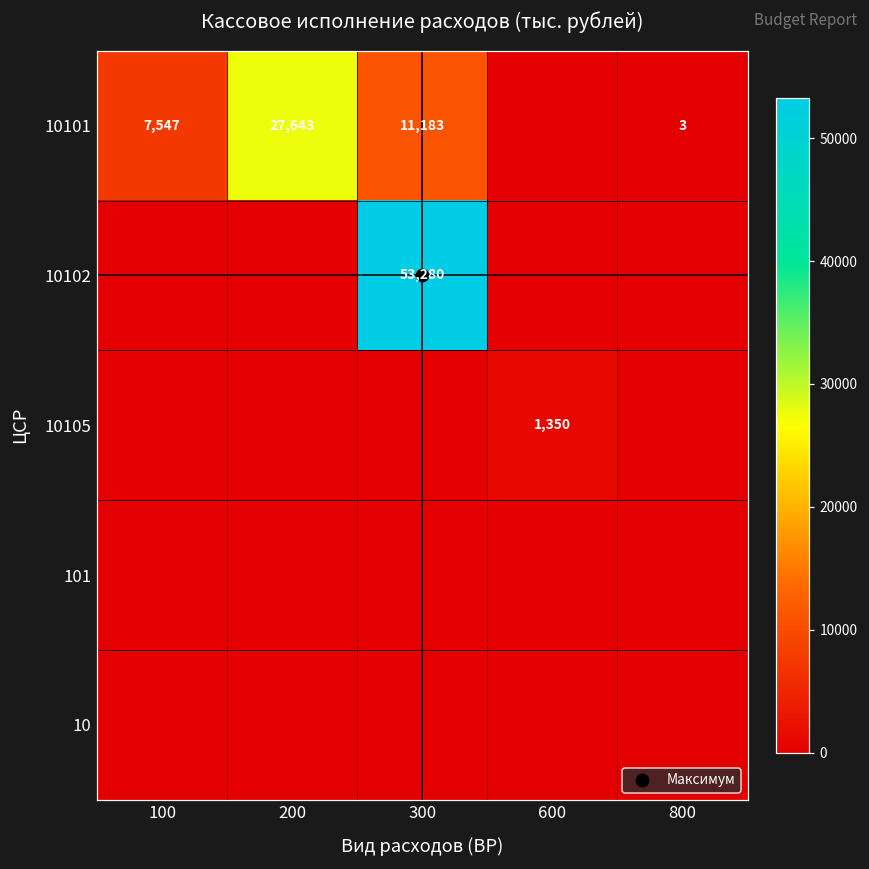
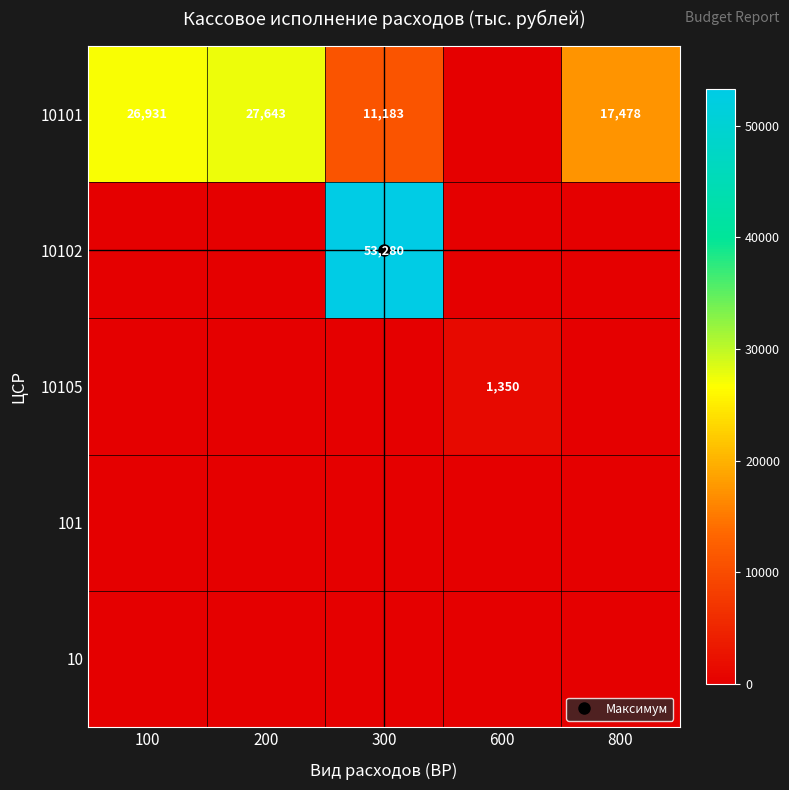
10101, 100: 7,547 -> 26,931
10101, 800: 3 -> 17,478
